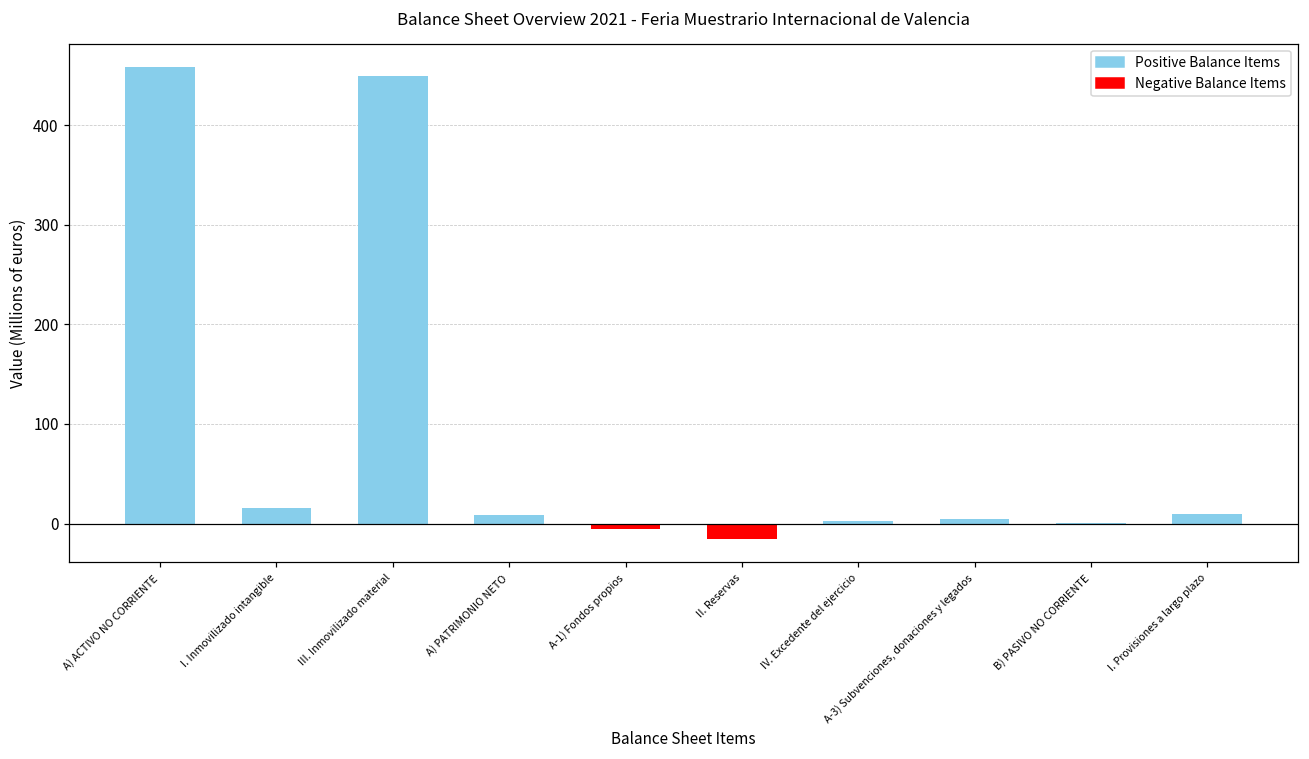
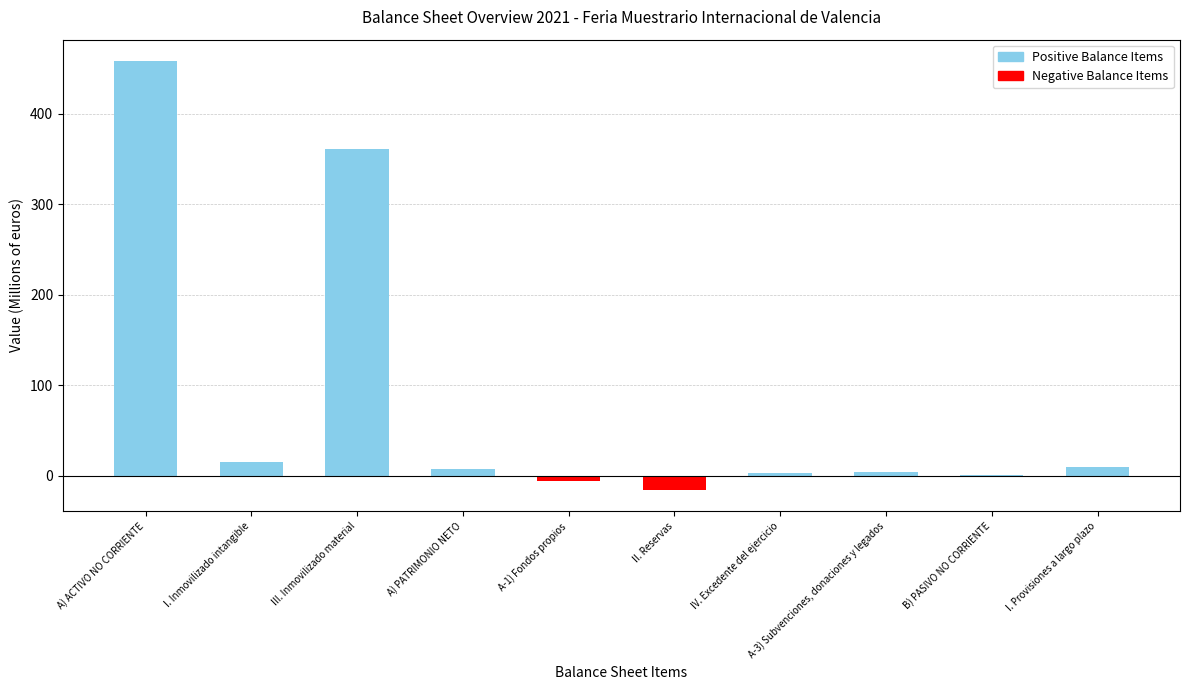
III. Inmovilizado material: 450 -> 360
